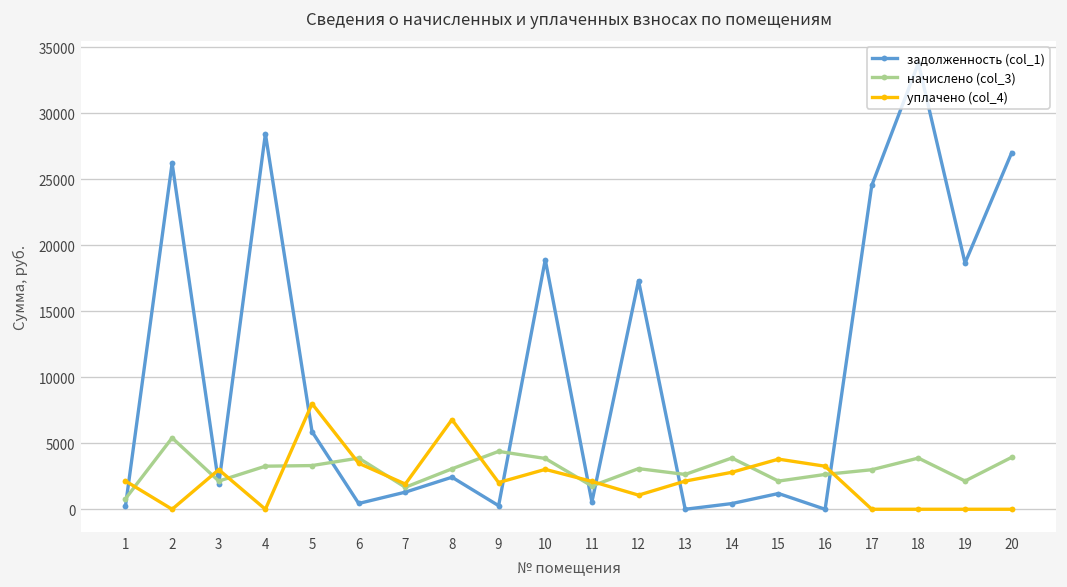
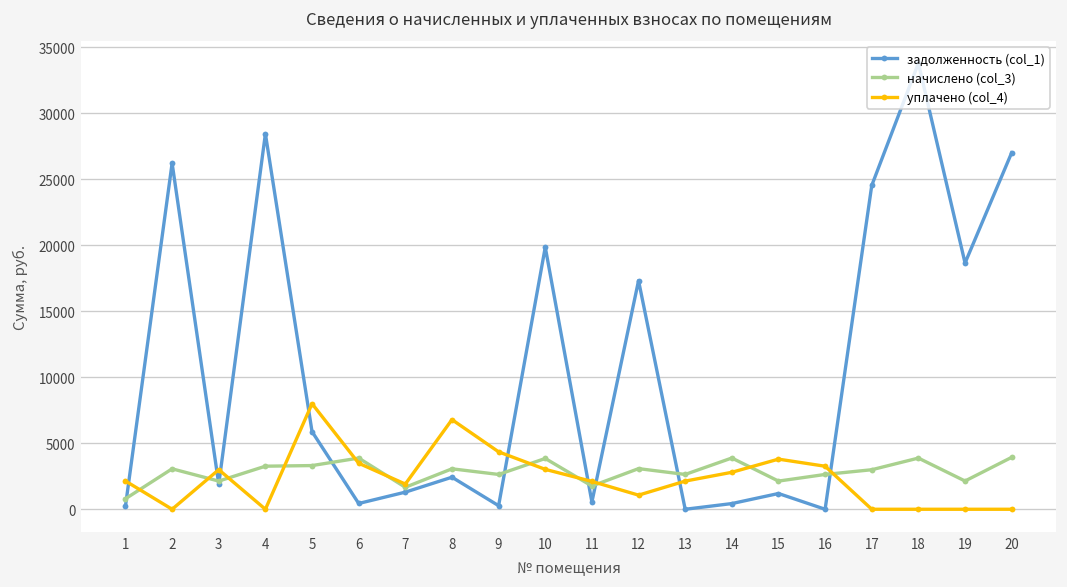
начислено (col_3), 2: 5400 -> 3100
начислено (col_3), 9: 4400 -> 2600
уплачено (col_4), 9: 2000 -> 4400
задолженность (col_1), 10: 18900 -> 19900
